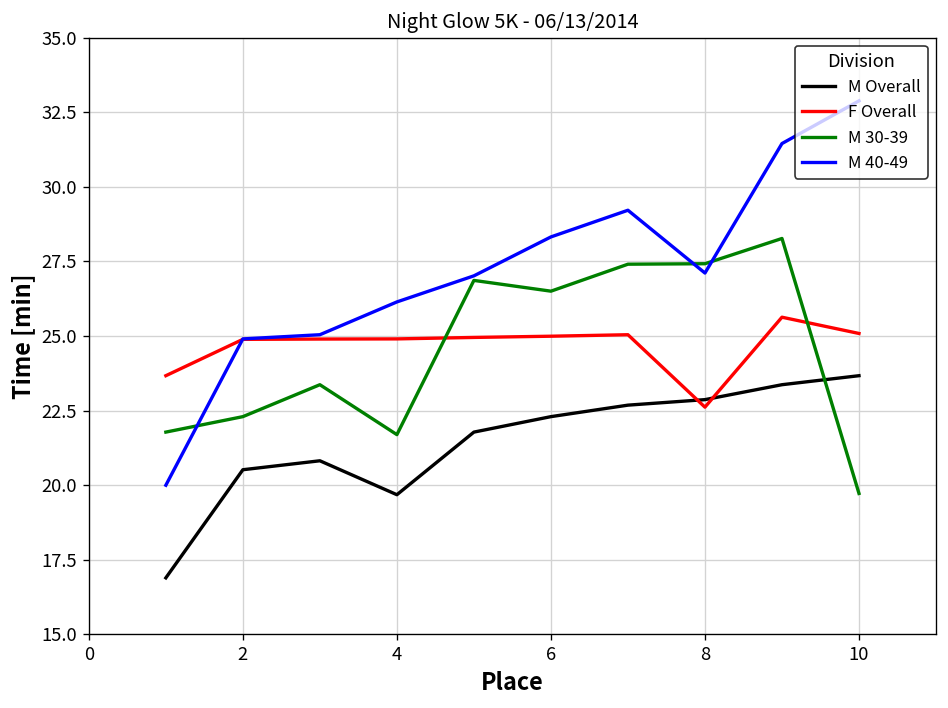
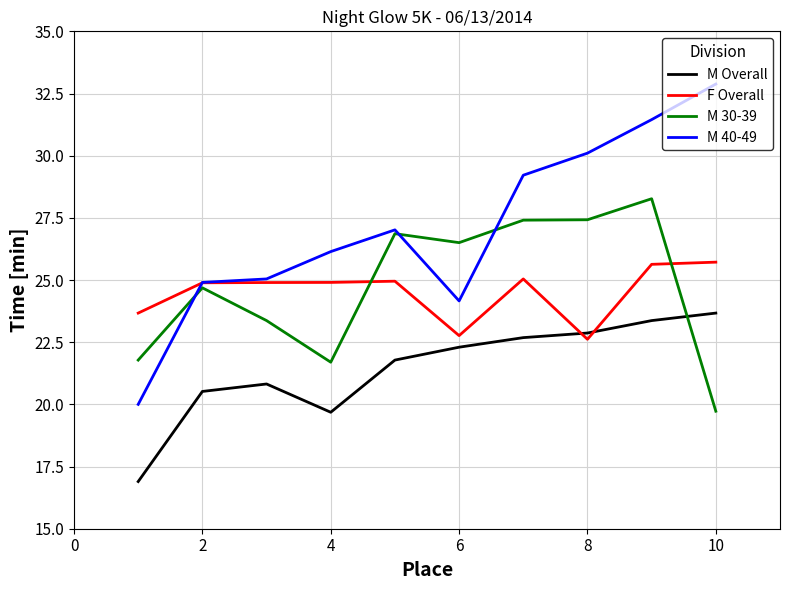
M 30-39, 2: 22.3 -> 24.7
F Overall, 6: 25.0 -> 22.8
M 40-49, 6: 28.3 -> 24.2
M 40-49, 8: 27.1 -> 30.1
F Overall, 10: 25.1 -> 25.7
